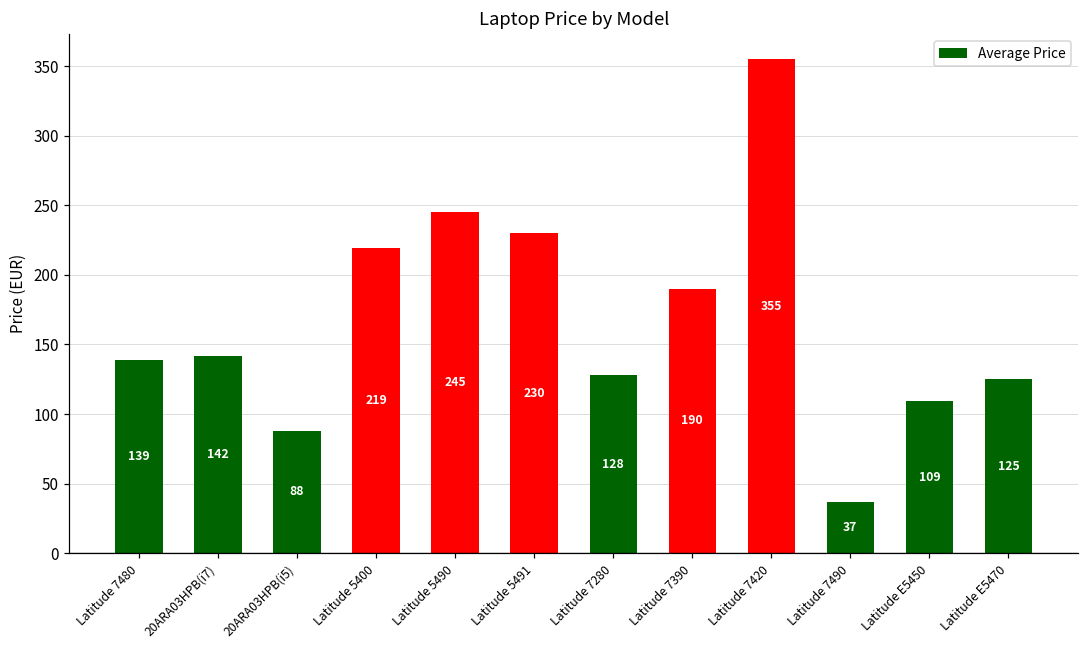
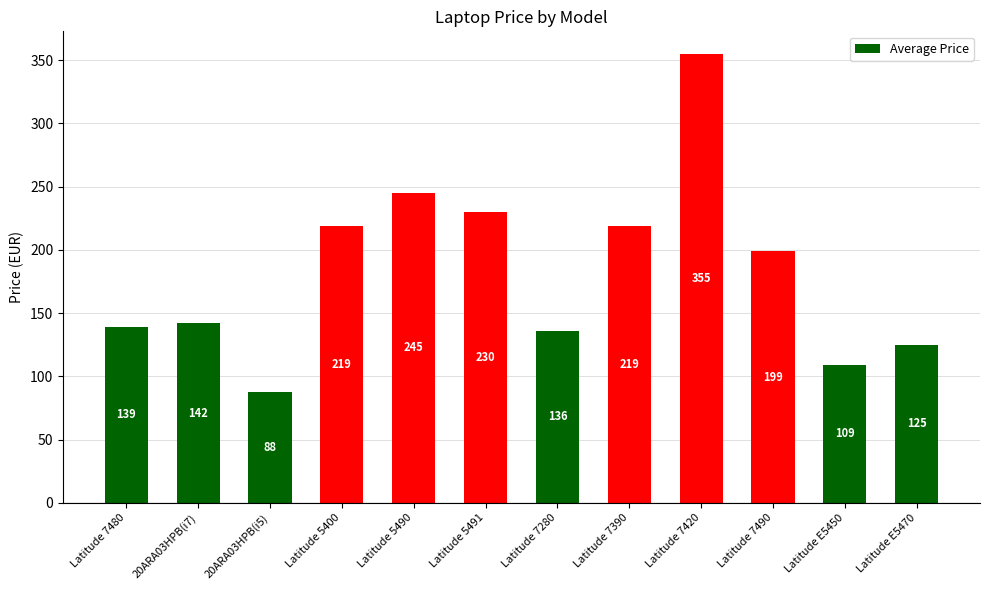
Latitude 7280: 128 -> 136
Latitude 7390: 190 -> 219
Latitude 7490: 37 -> 199
